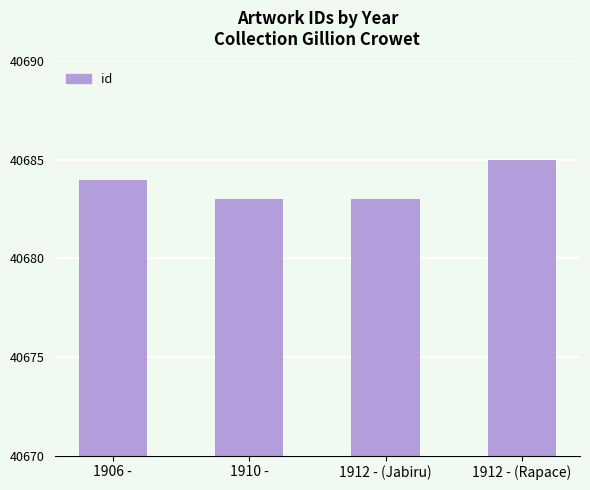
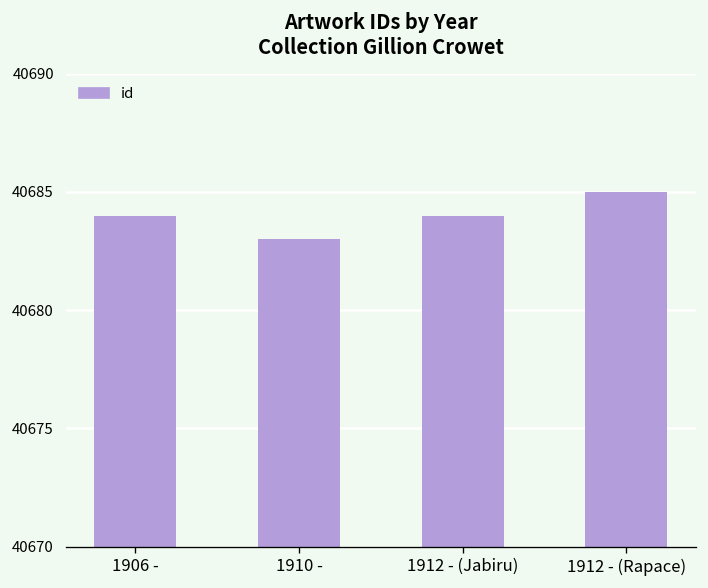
1912 - (Jabiru): 40683 -> 40684
